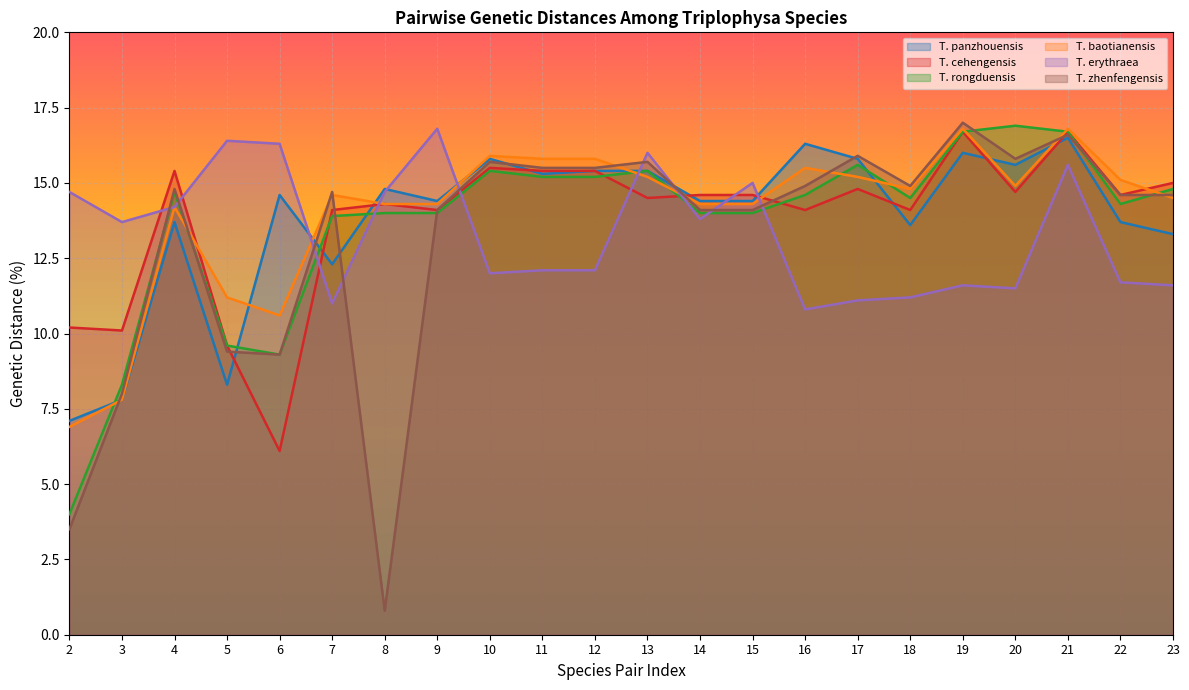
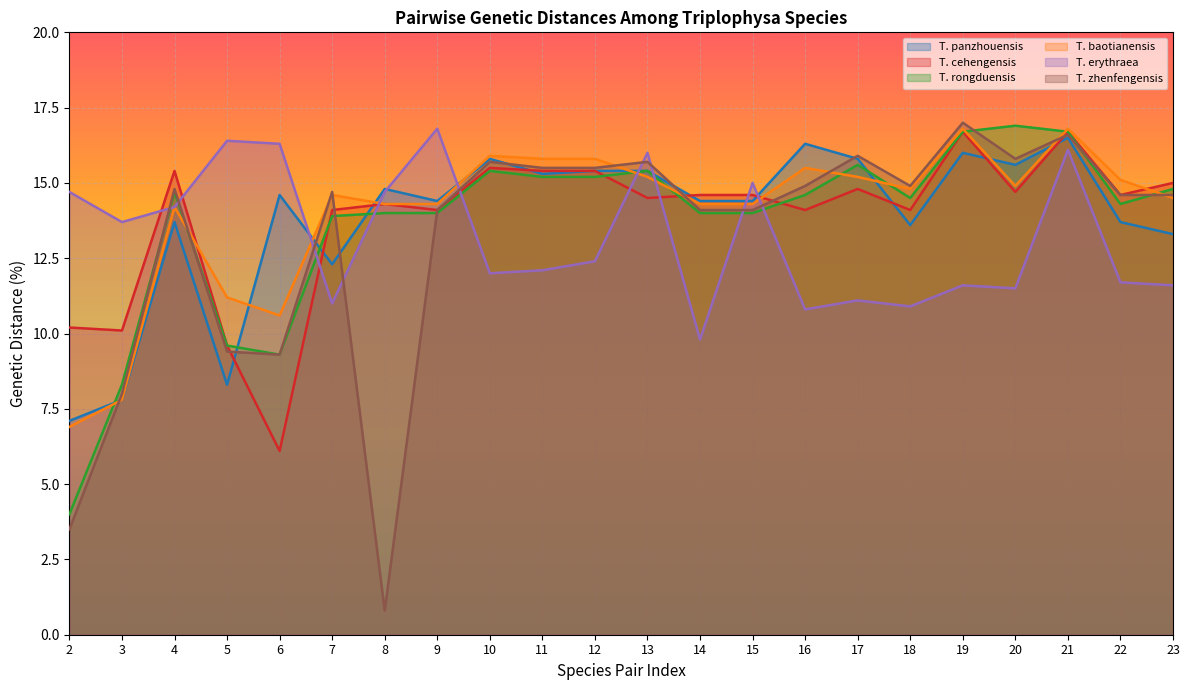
T. erythraea, 12: 12.1 -> 12.4
T. erythraea, 14: 13.8 -> 9.8
T. erythraea, 18: 11.2 -> 10.9
T. erythraea, 21: 15.6 -> 16.1
